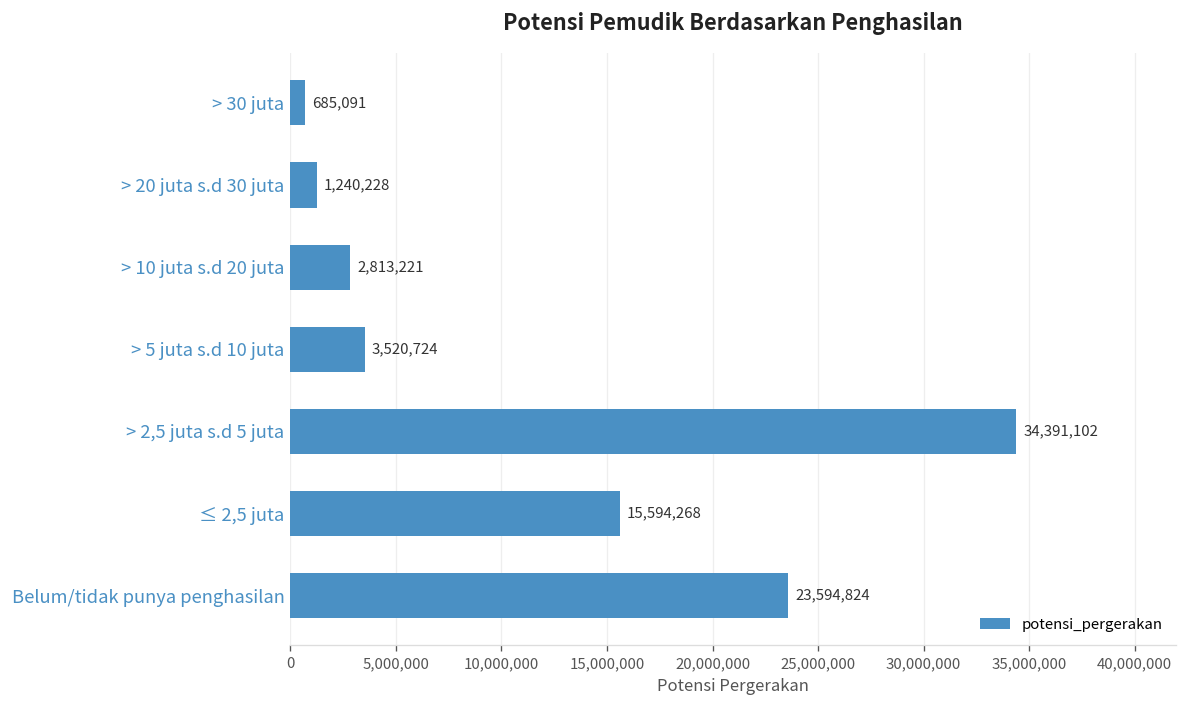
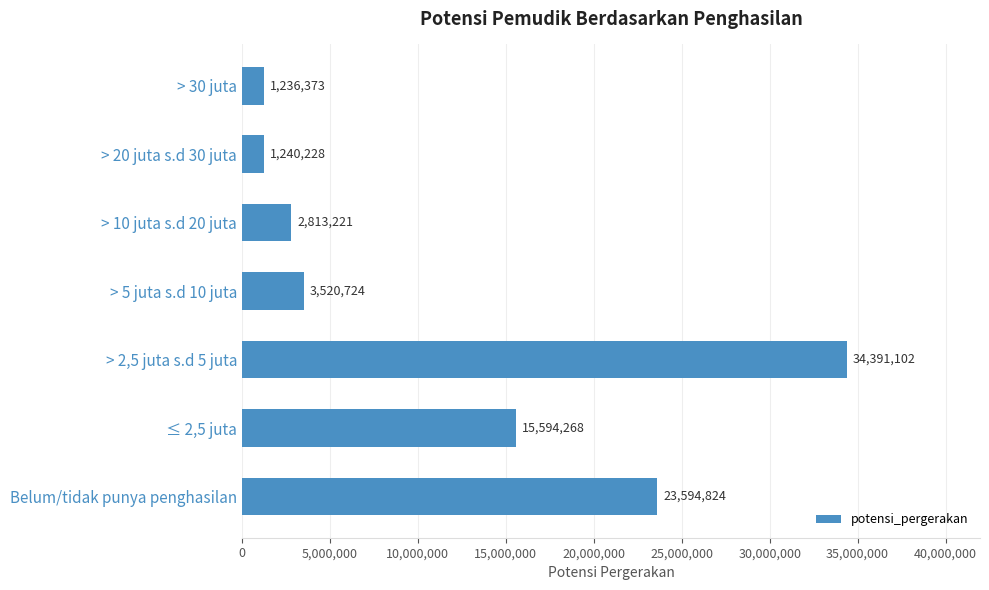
> 30 juta: 685,091 -> 1,236,373
